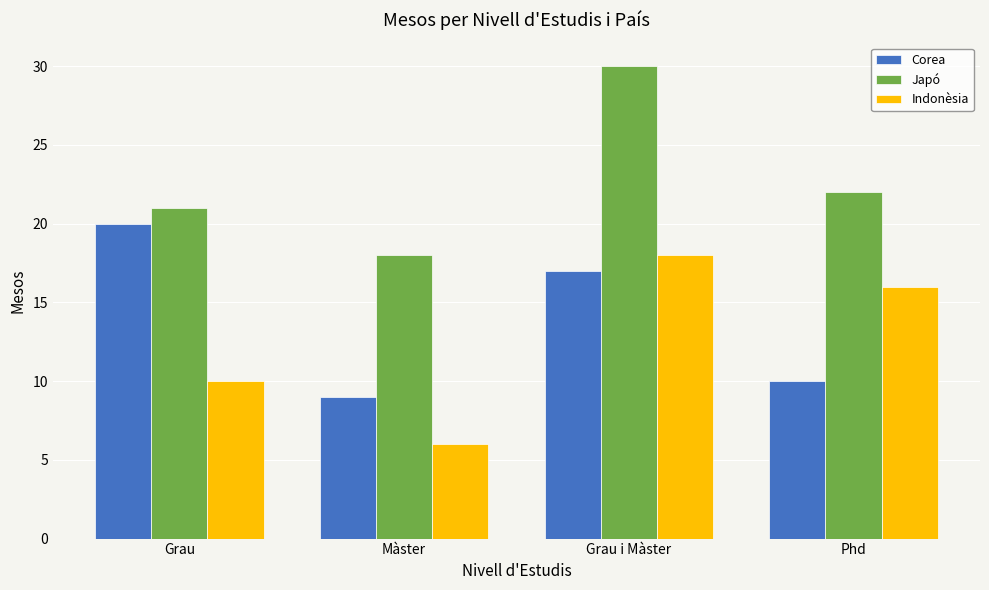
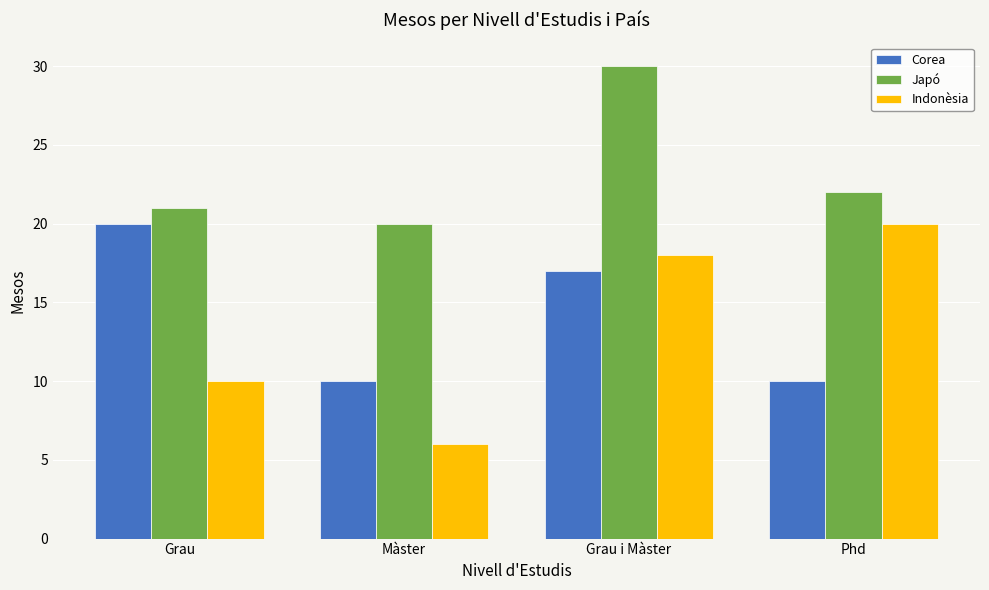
Corea, Màster: 9 -> 10
Japó, Màster: 18 -> 20
Indonèsia, Phd: 16 -> 20
